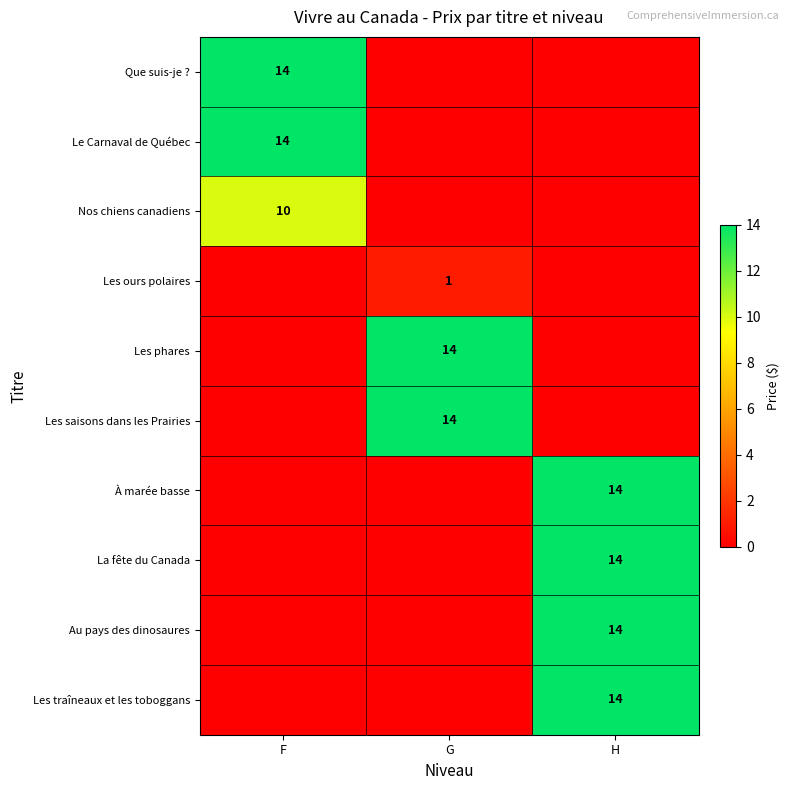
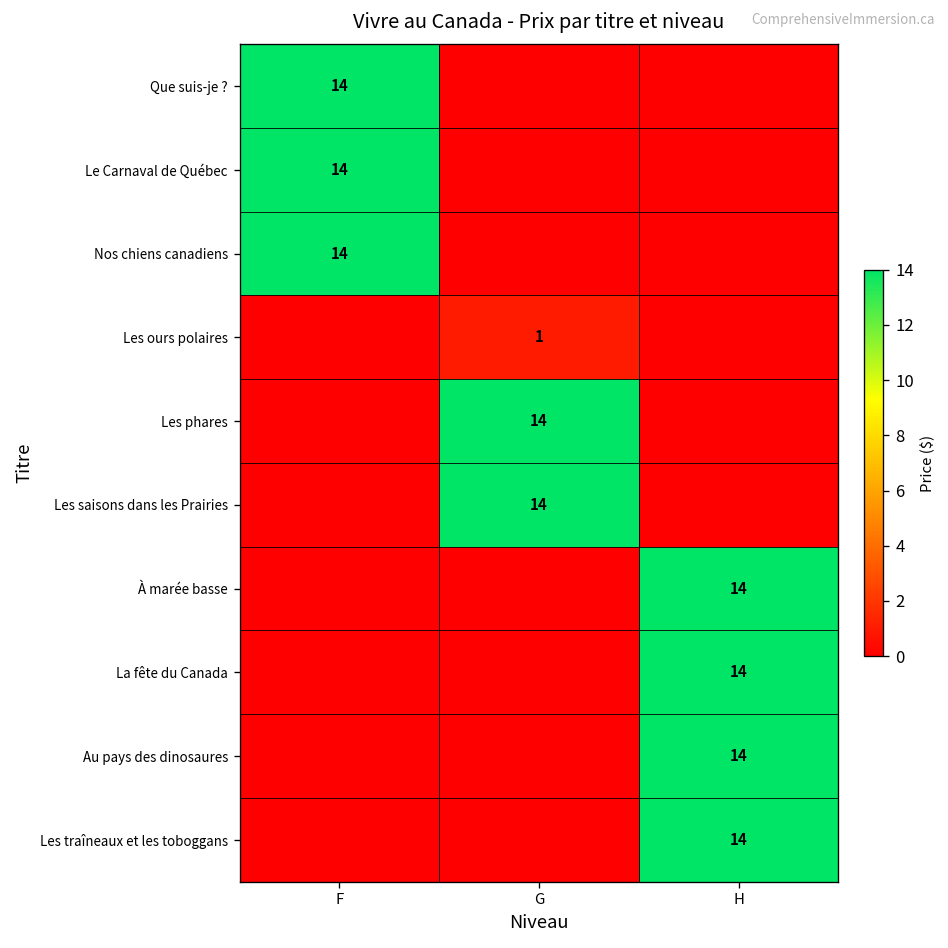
Nos chiens canadiens, F: 10 -> 14
